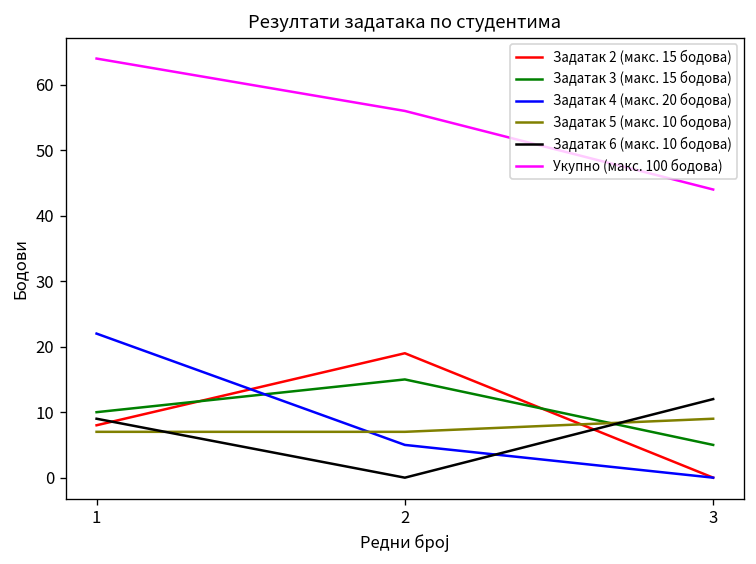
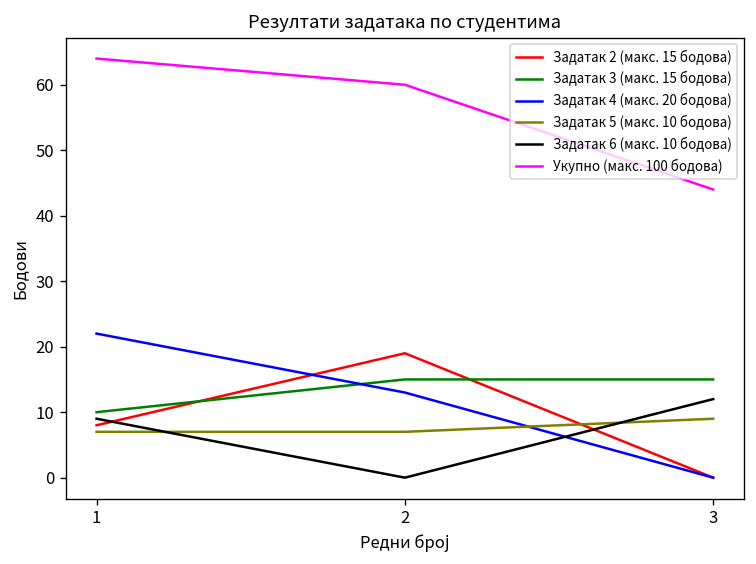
Задатак 4 (макс. 20 бодова), 2: 5 -> 13
Укупно (макс. 100 бодова), 2: 56 -> 60
Задатак 3 (макс. 15 бодова), 3: 5 -> 15
